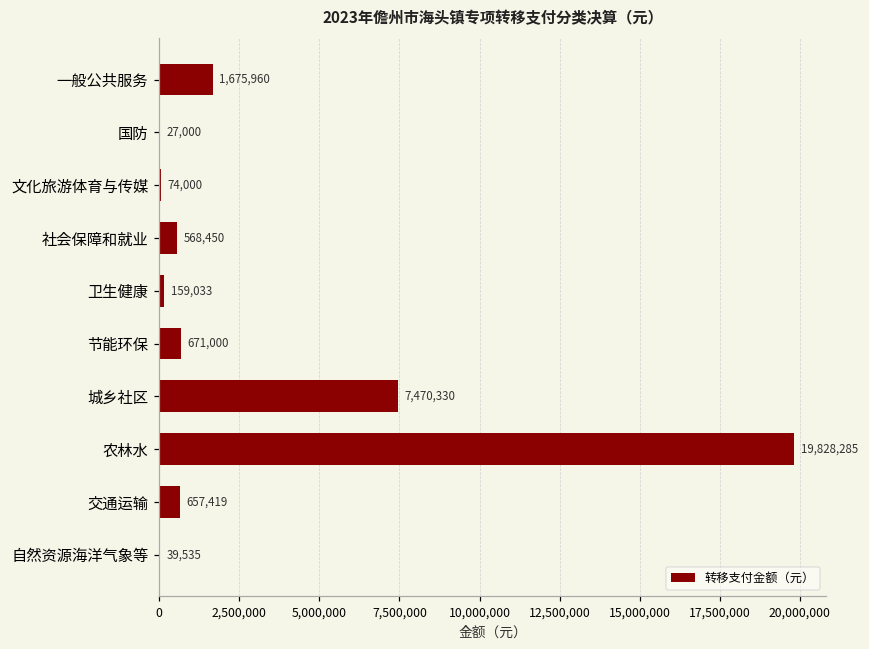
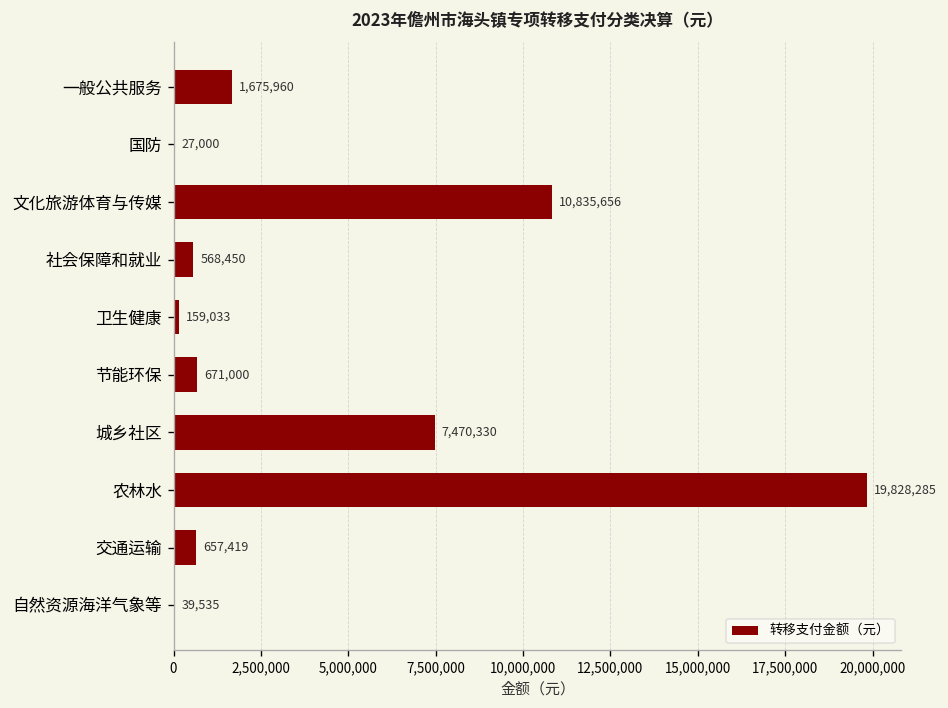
文化旅游体育与传媒: 74,000 -> 10,835,656
